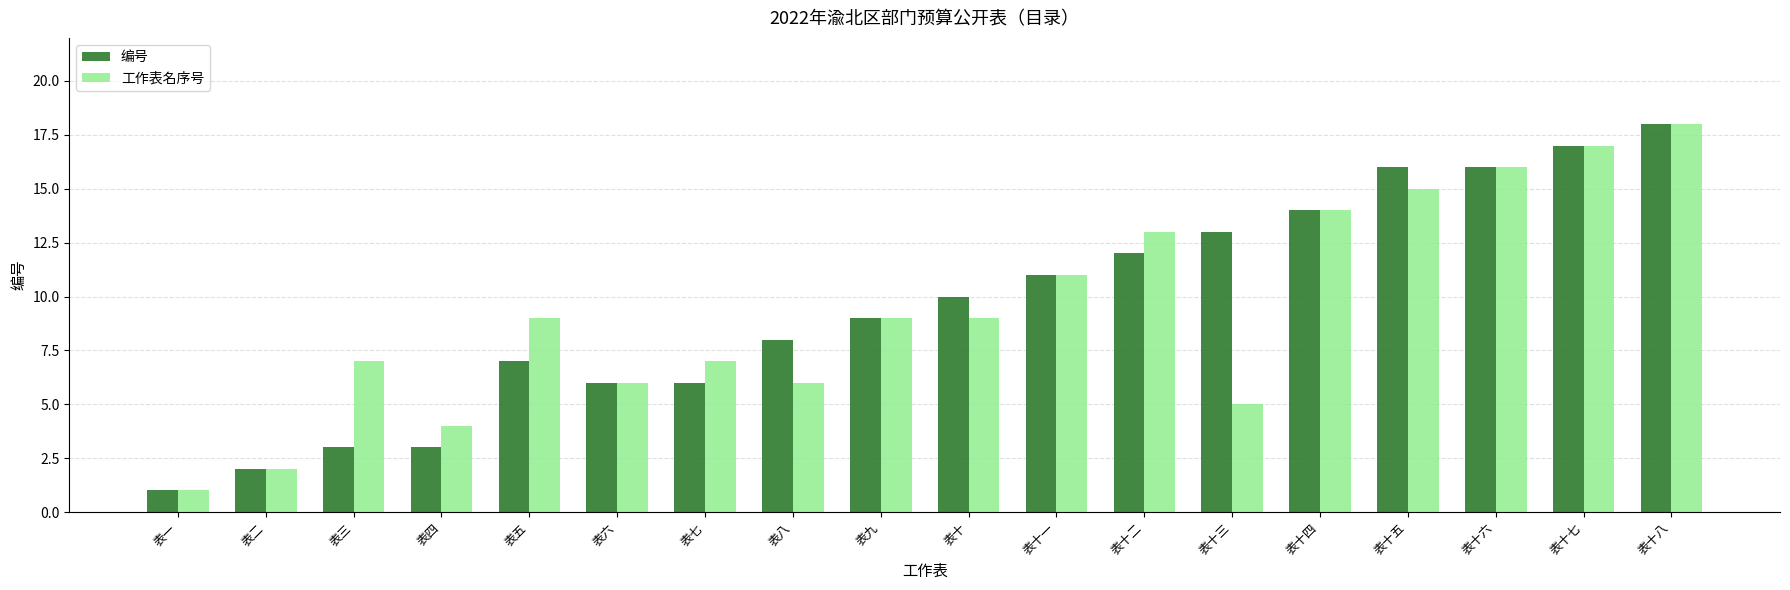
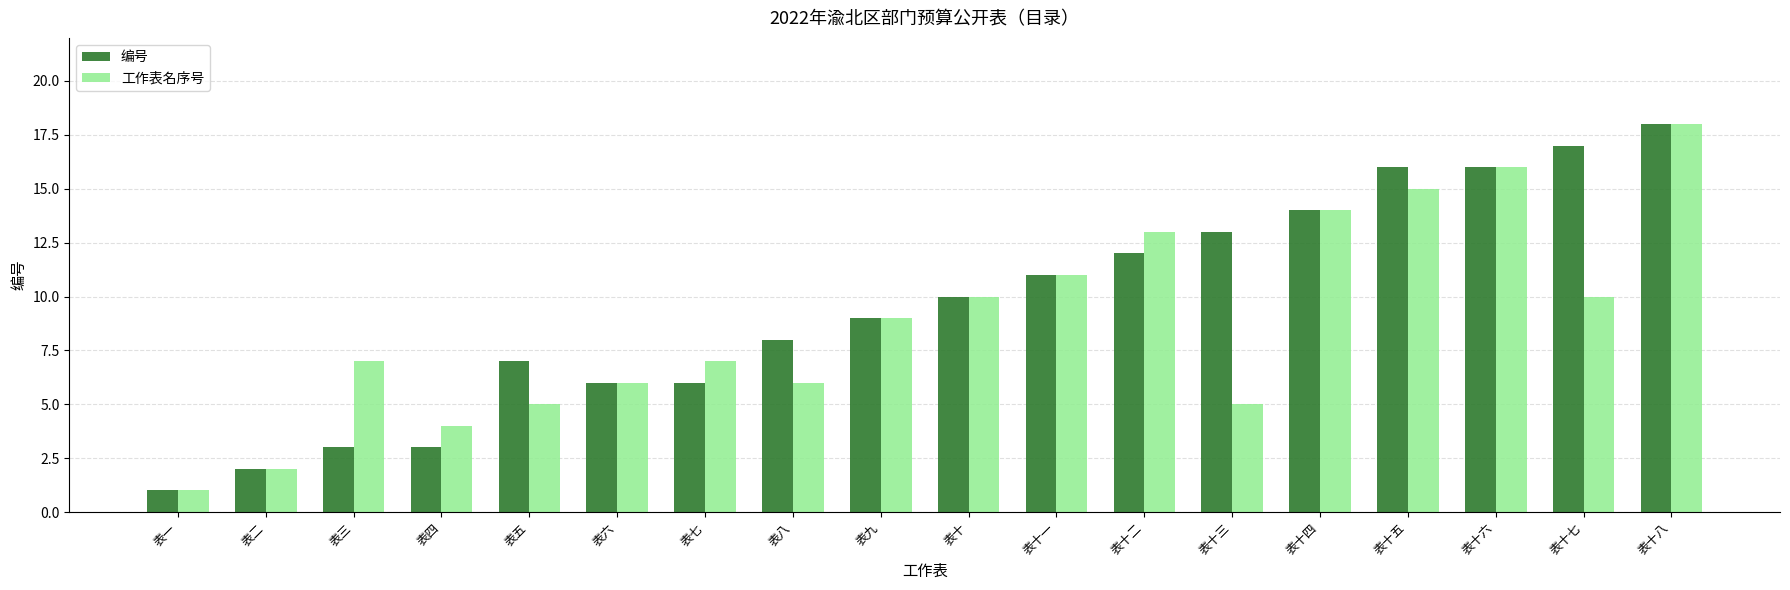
工作表名序号, 表五: 9 -> 5
工作表名序号, 表十: 9 -> 10
工作表名序号, 表十七: 17 -> 10
